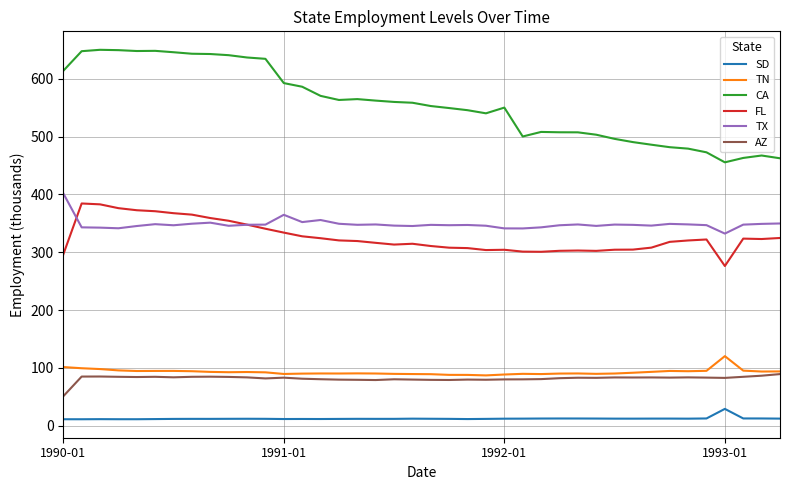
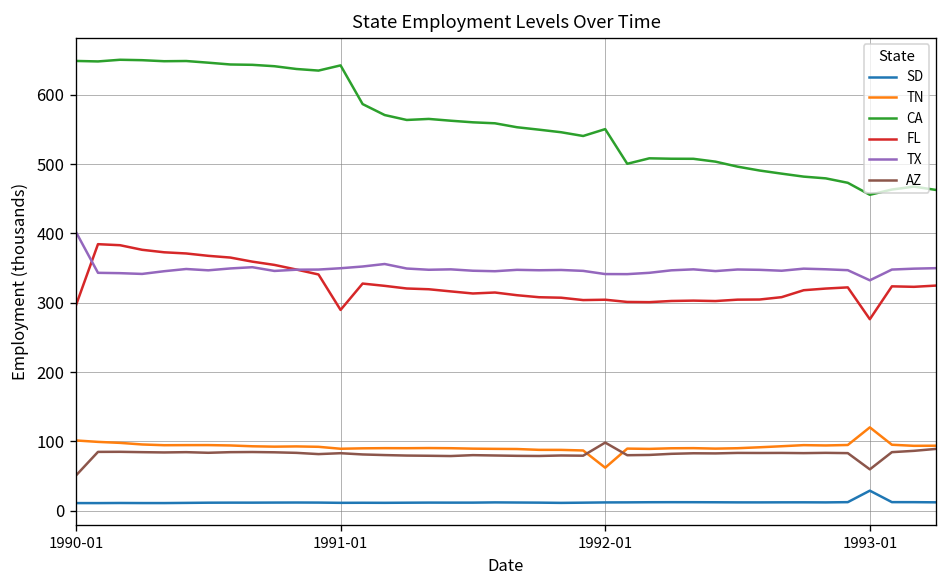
CA, 1990-01: 610 -> 650
CA, 1991-01: 590 -> 640
FL, 1991-01: 330 -> 290
TX, 1991-01: 360 -> 350
TN, 1992-01: 90 -> 60
AZ, 1992-01: 80 -> 100
AZ, 1993-01: 80 -> 60
